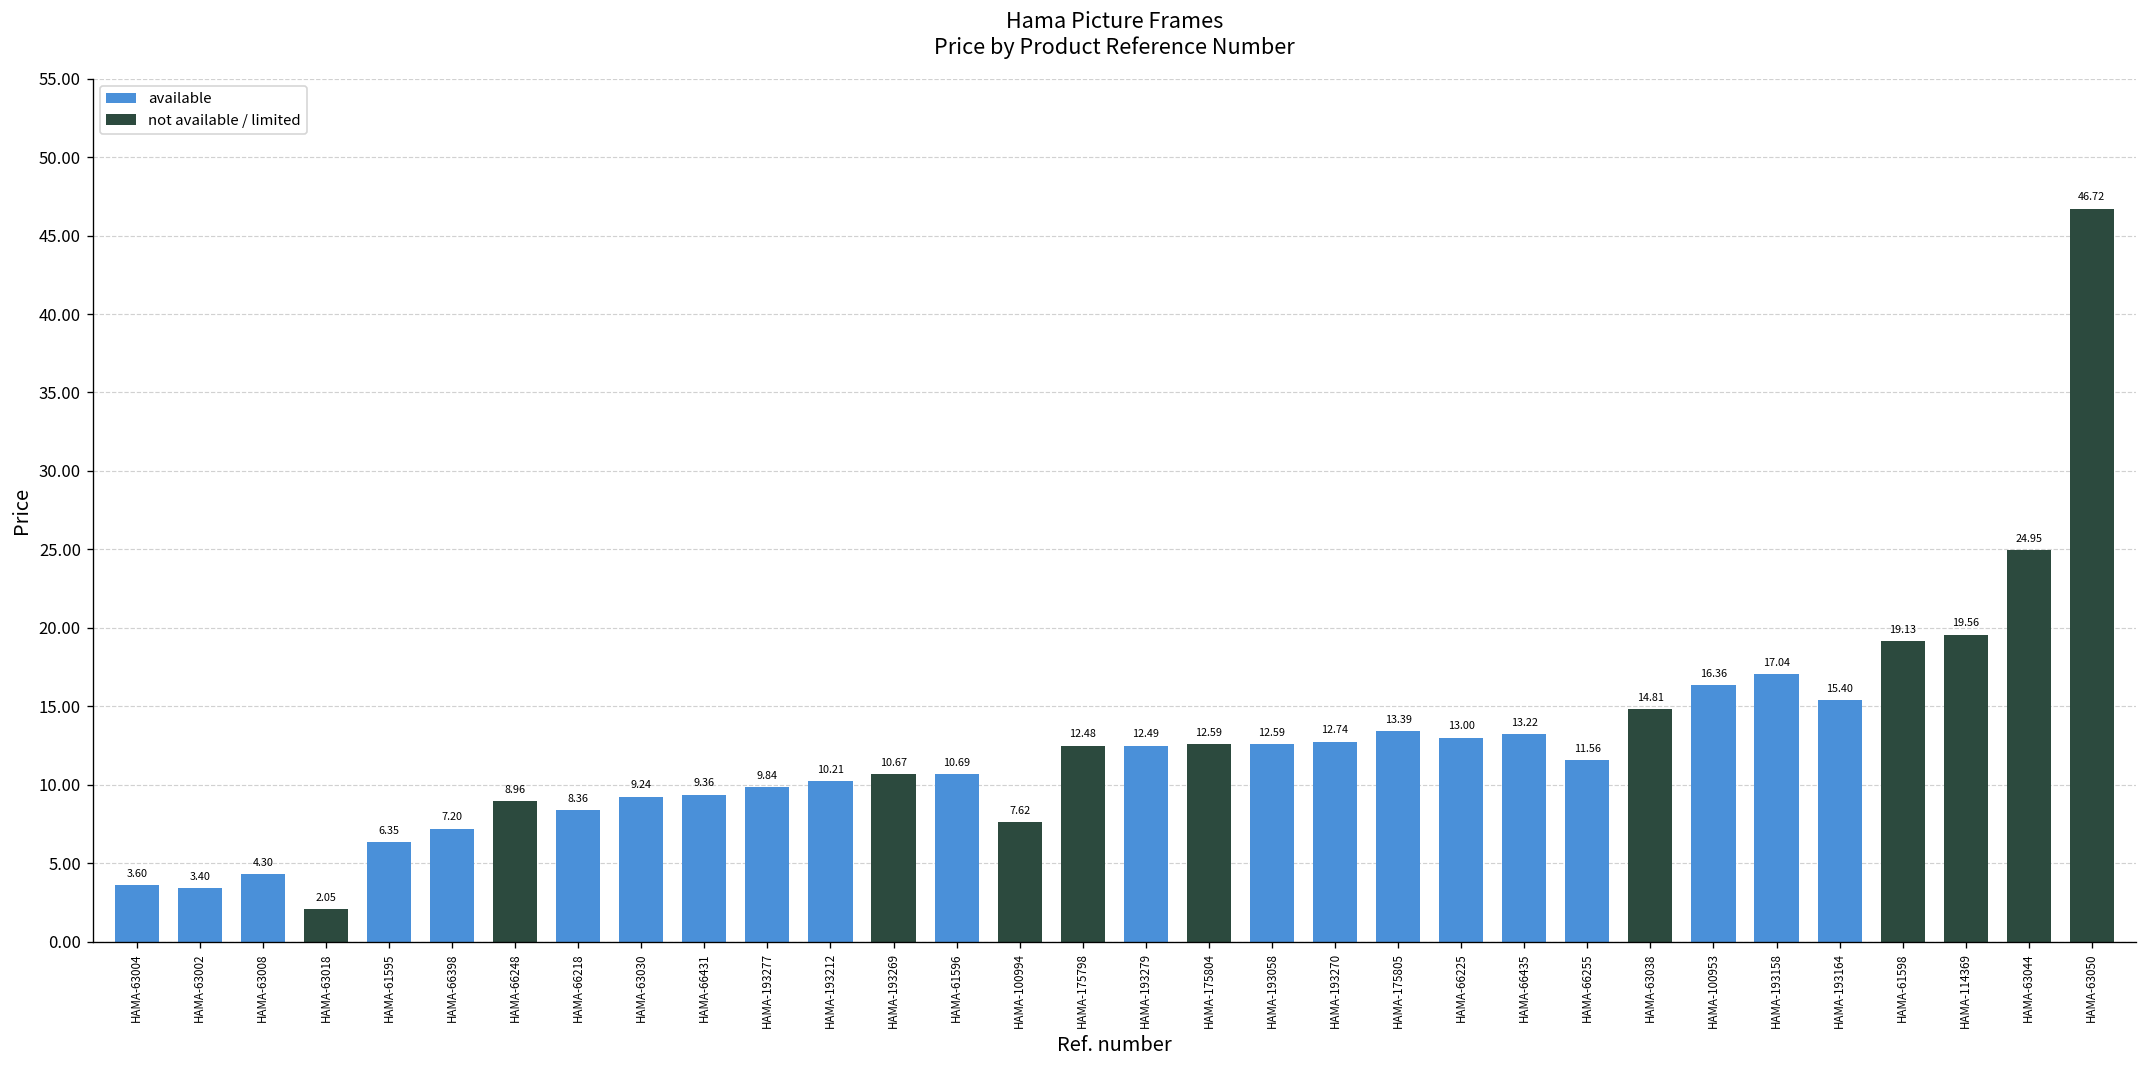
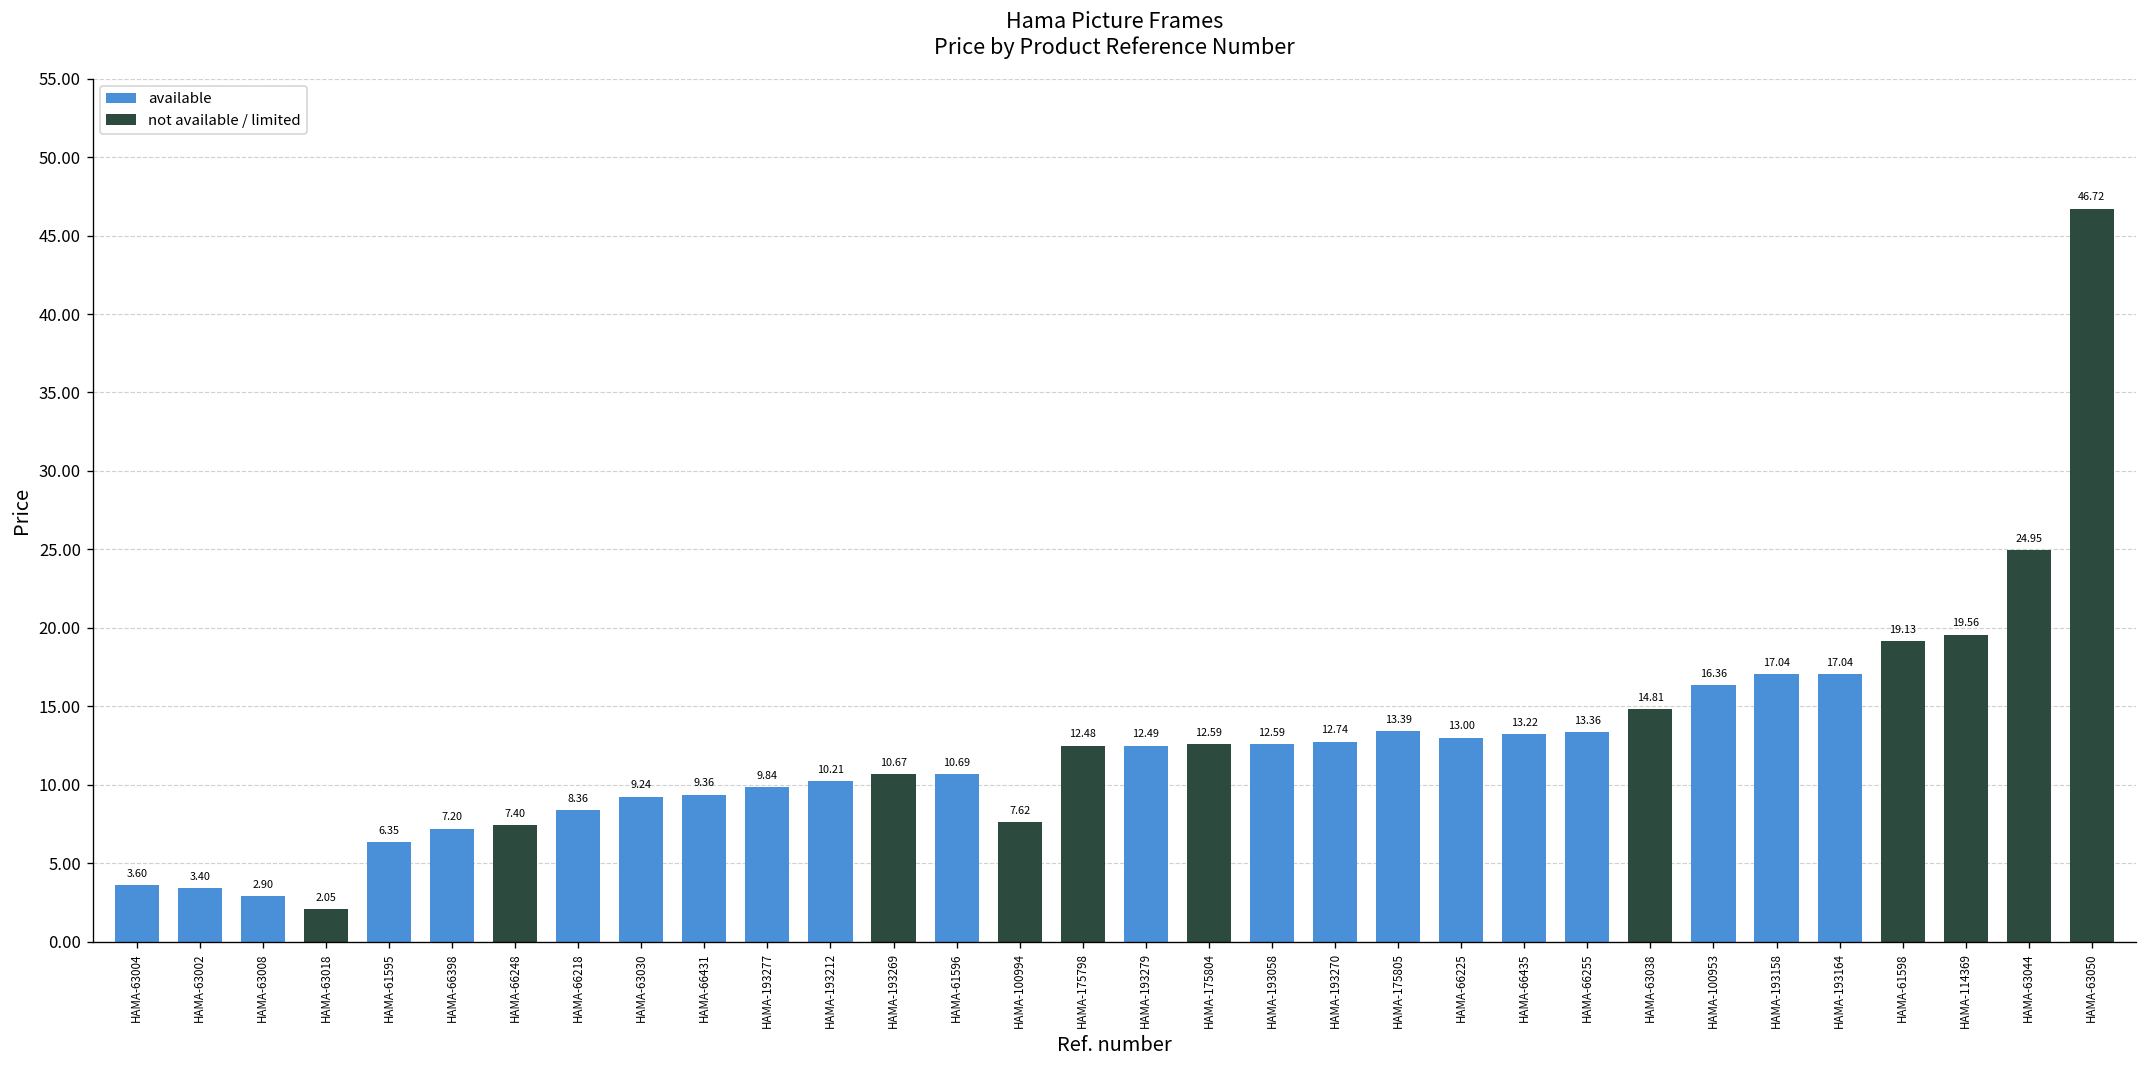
HAMA-63008: 4.30 -> 2.90
HAMA-66248: 8.96 -> 7.40
HAMA-66255: 11.56 -> 13.36
HAMA-193164: 15.40 -> 17.04
